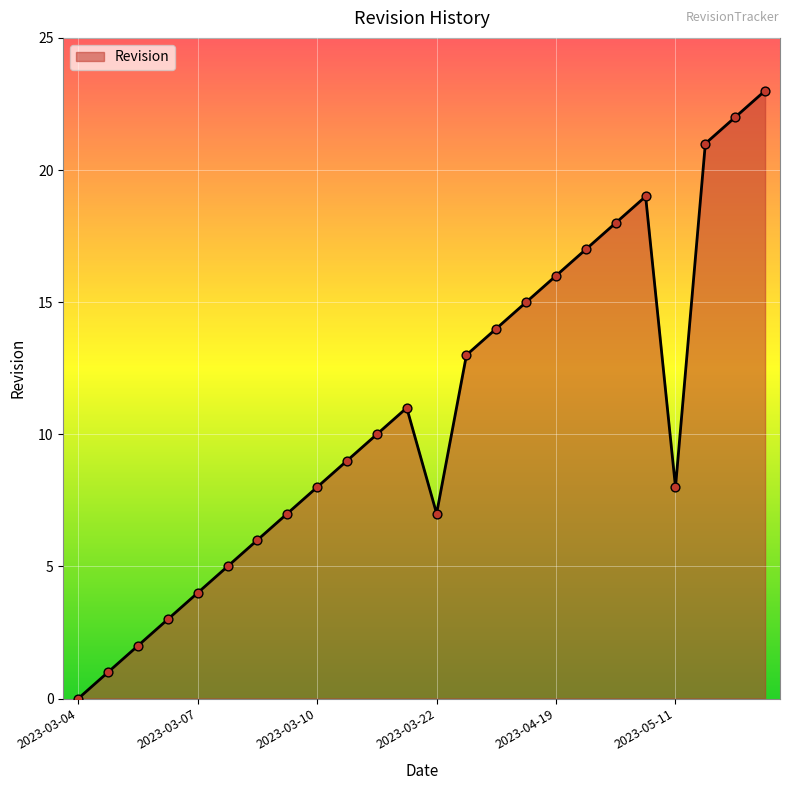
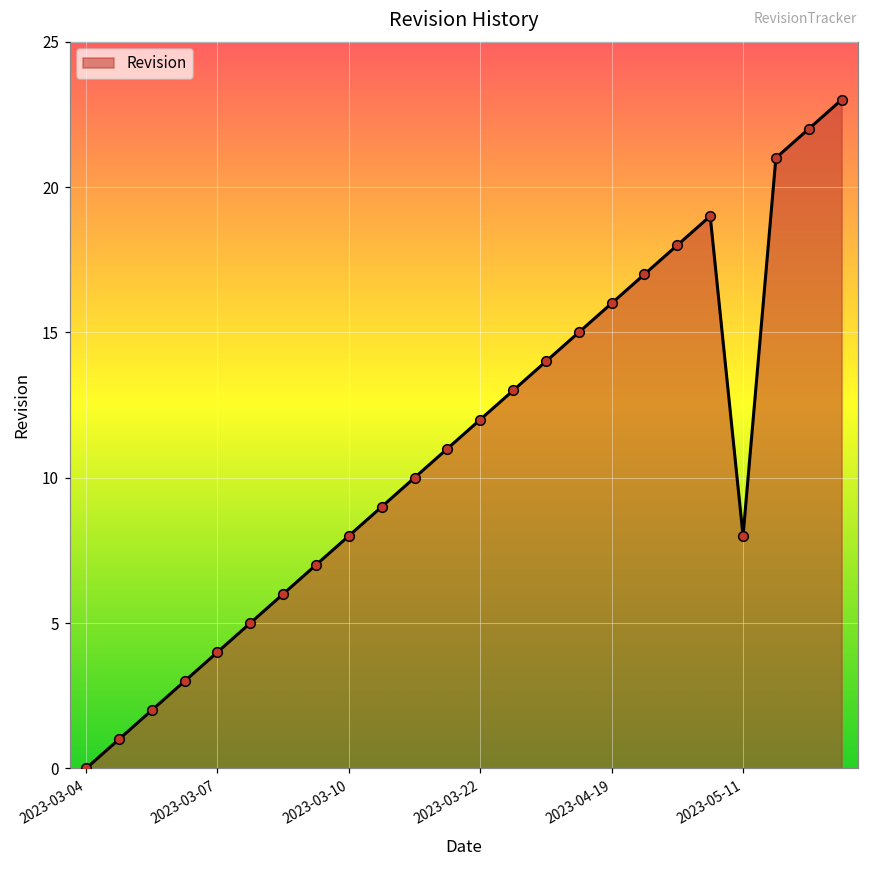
2023-03-22: 7 -> 12
